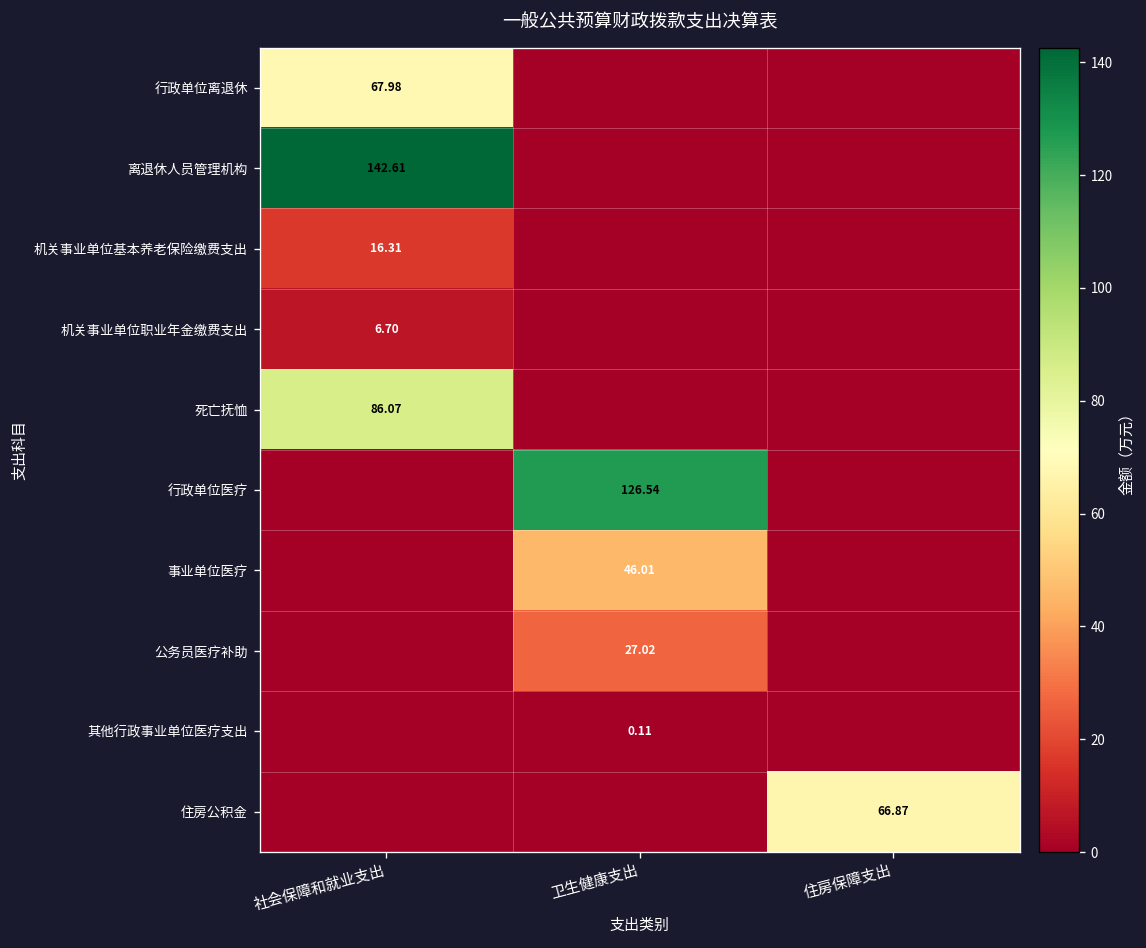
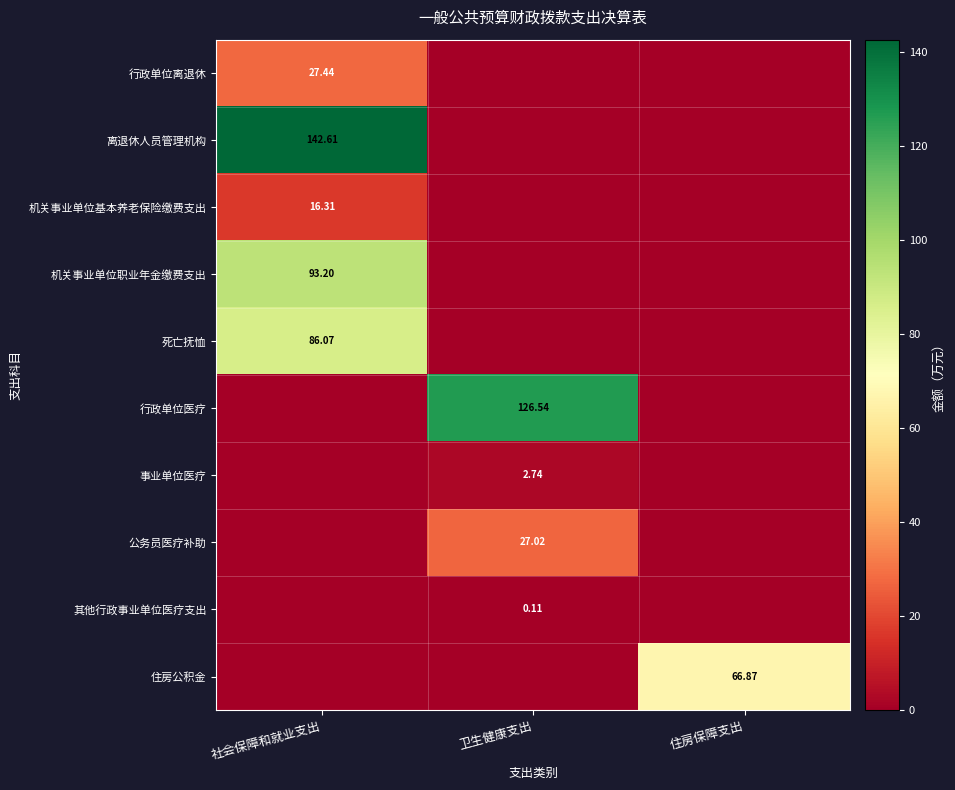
行政单位离退休, 社会保障和就业支出: 67.98 -> 27.44
机关事业单位职业年金缴费支出, 社会保障和就业支出: 6.70 -> 93.20
事业单位医疗, 卫生健康支出: 46.01 -> 2.74
